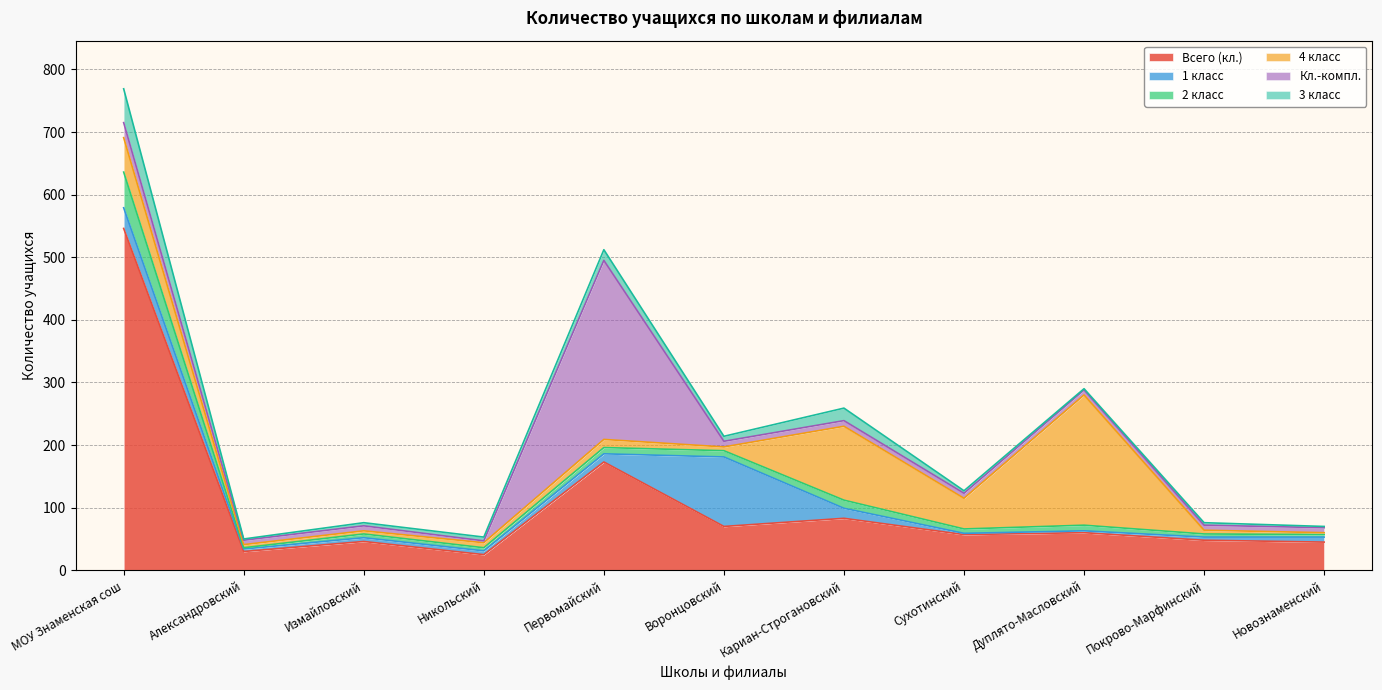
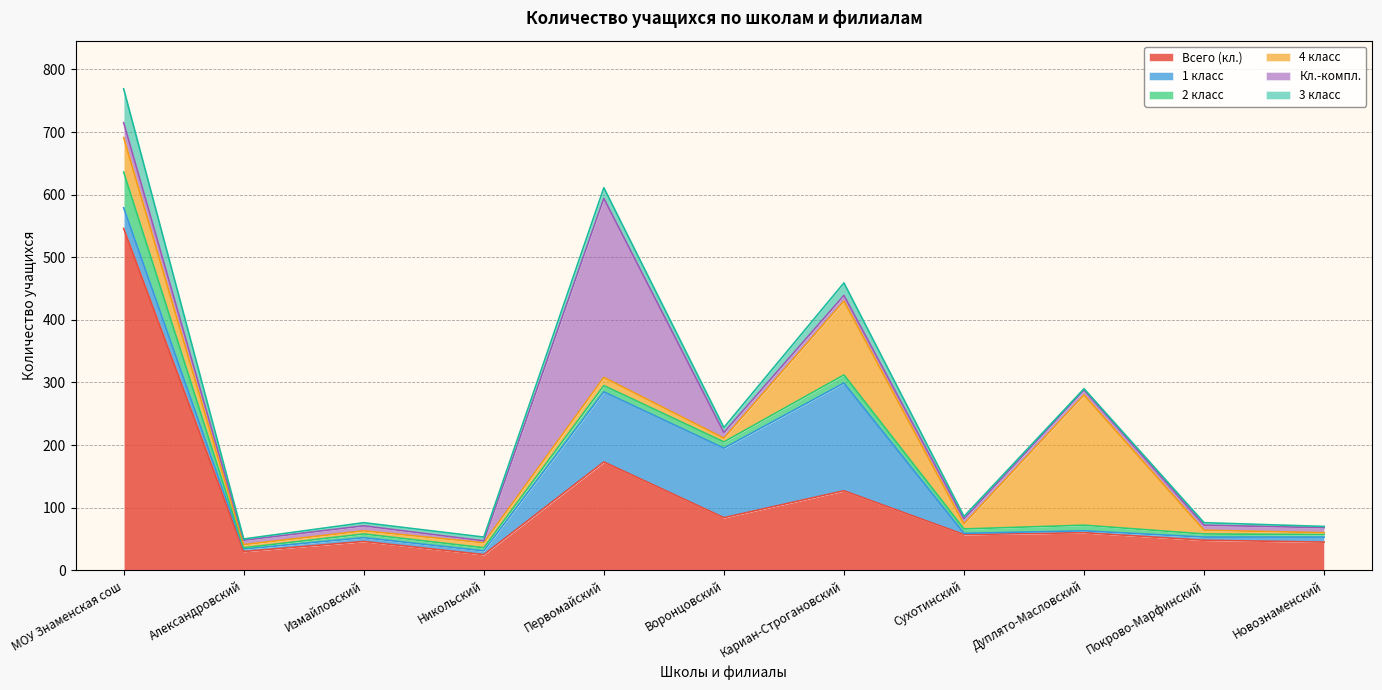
1 класс, Первомайский: 10 -> 110
Всего (кл.), Воронцовский: 70 -> 80
Всего (кл.), Кариан-Строгановский: 80 -> 130
1 класс, Кариан-Строгановский: 20 -> 170
4 класс, Сухотинский: 50 -> 10
